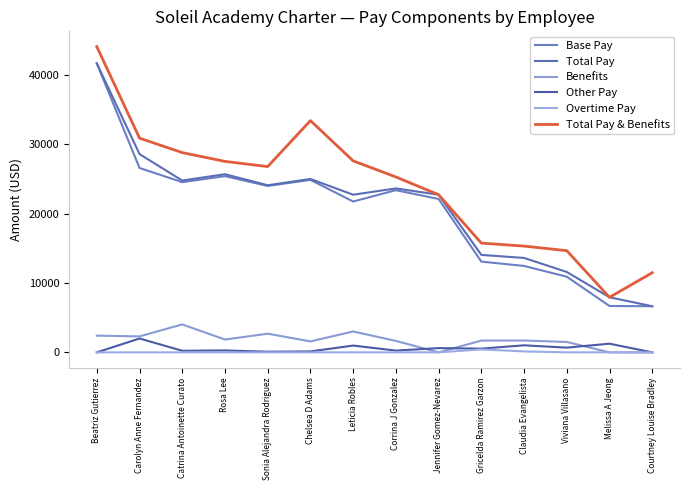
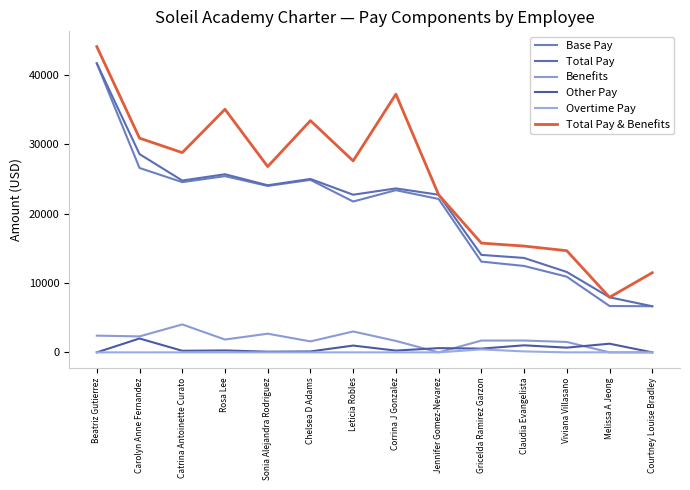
Total Pay & Benefits, Rosa Lee: 28000 -> 35000
Total Pay & Benefits, Corrina J Gonzalez: 25000 -> 37000
